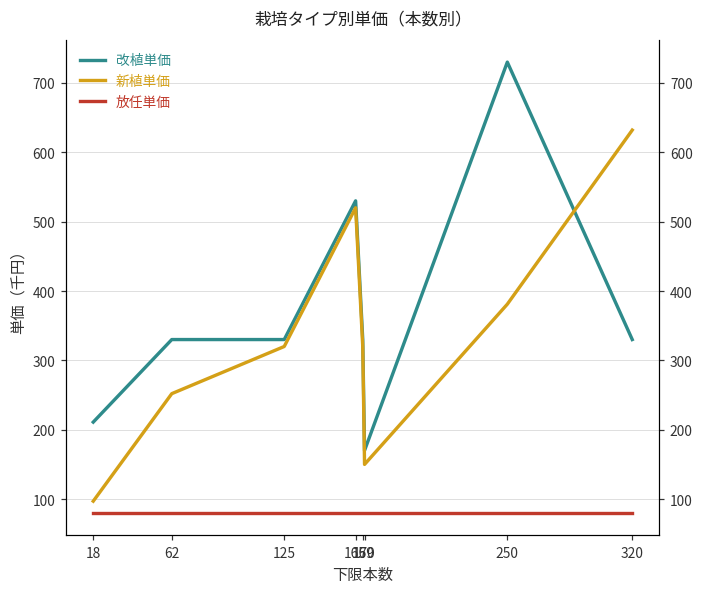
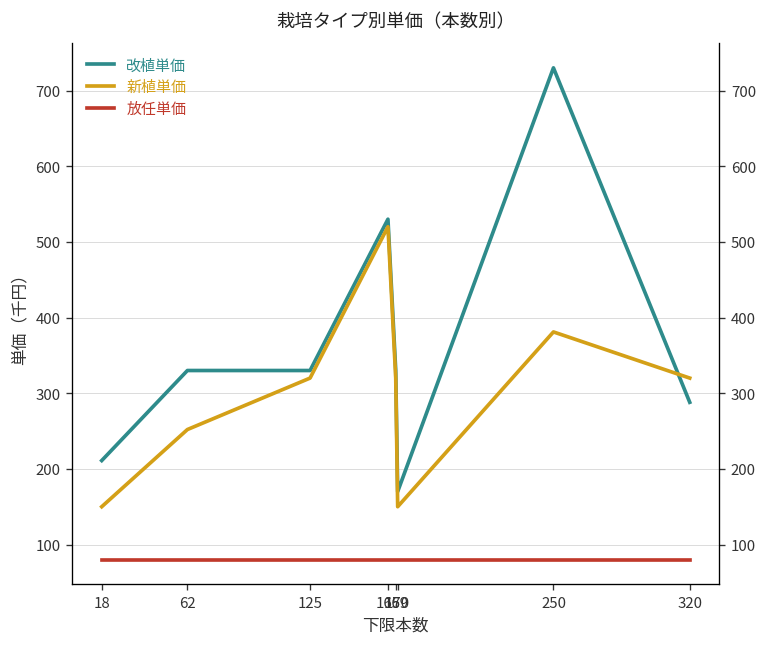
新植単価, 18: 100 -> 150
改植単価, 320: 330 -> 290
新植単価, 320: 630 -> 320
